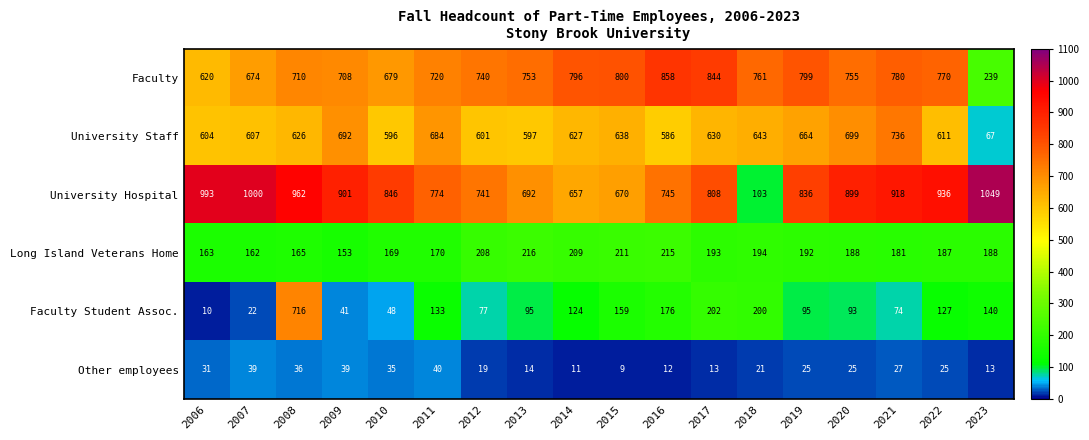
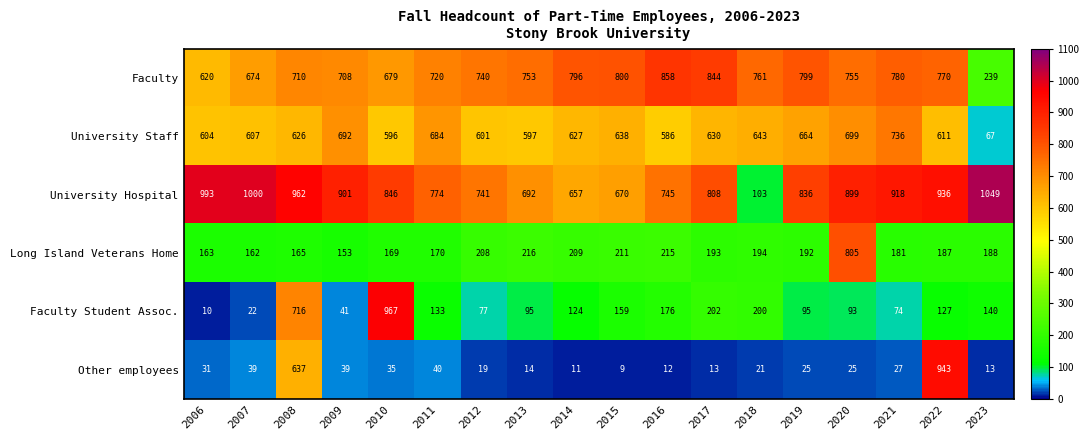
Long Island Veterans Home, 2020: 188 -> 805
Faculty Student Assoc., 2010: 48 -> 967
Other employees, 2008: 36 -> 637
Other employees, 2022: 25 -> 943
